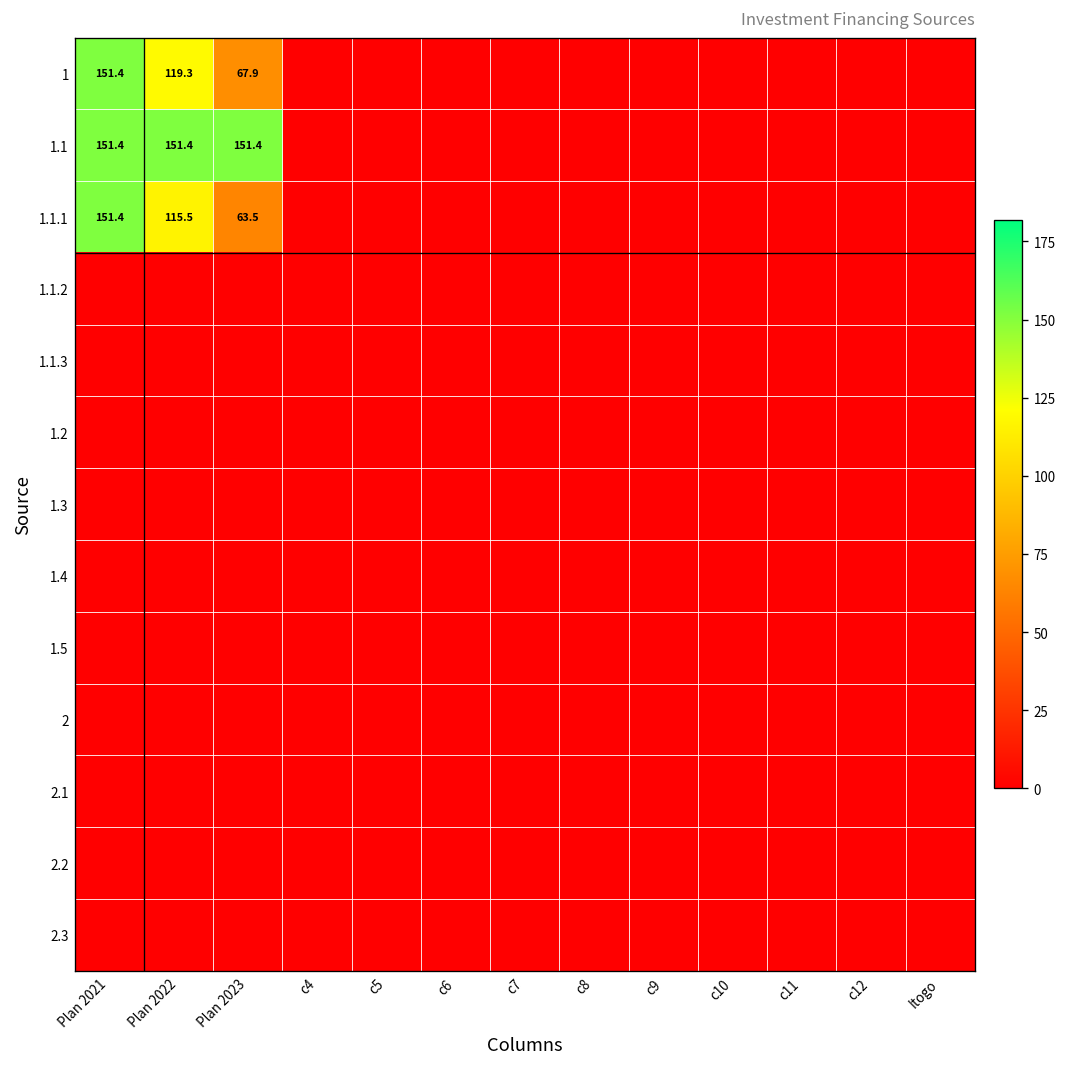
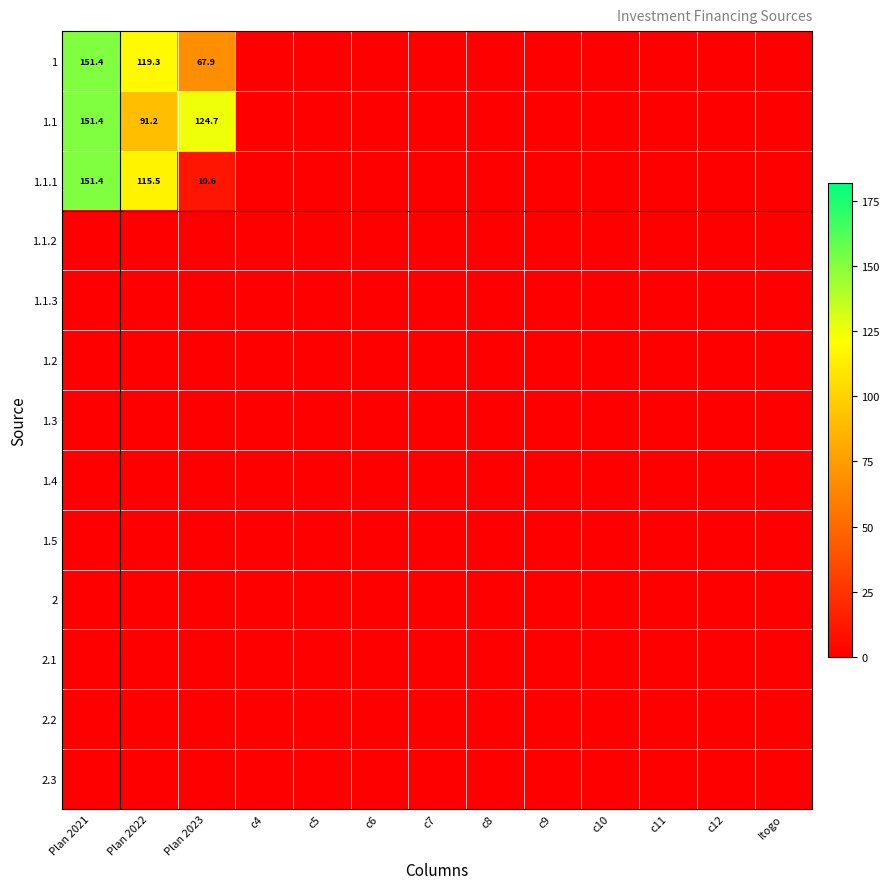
1.1, Plan 2022: 151.4 -> 91.2
1.1, Plan 2023: 151.4 -> 124.7
1.1.1, Plan 2023: 63.5 -> 10.6
